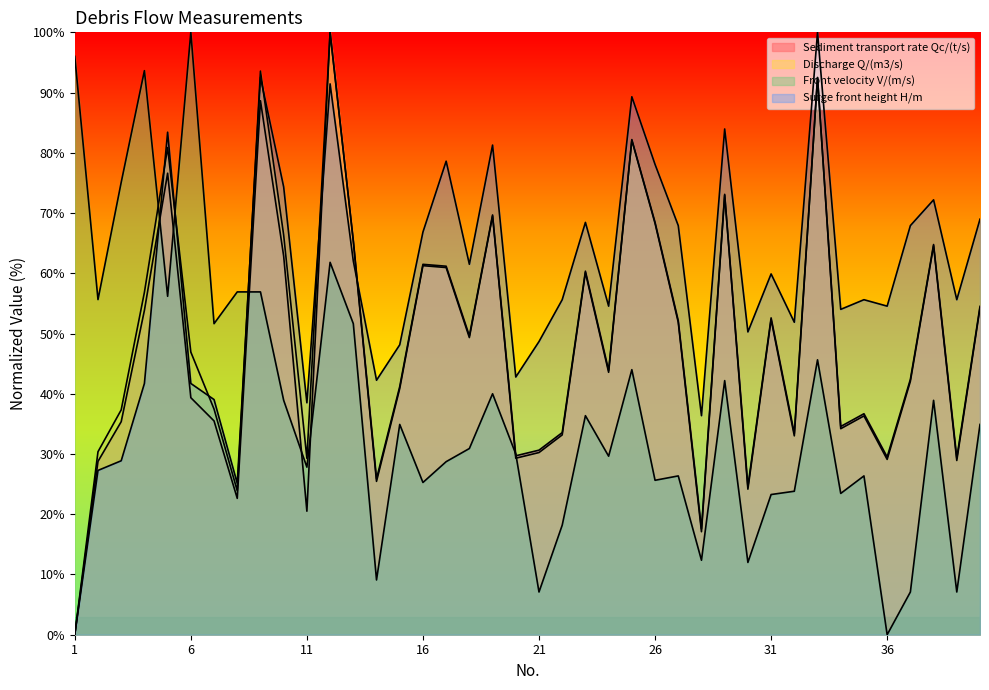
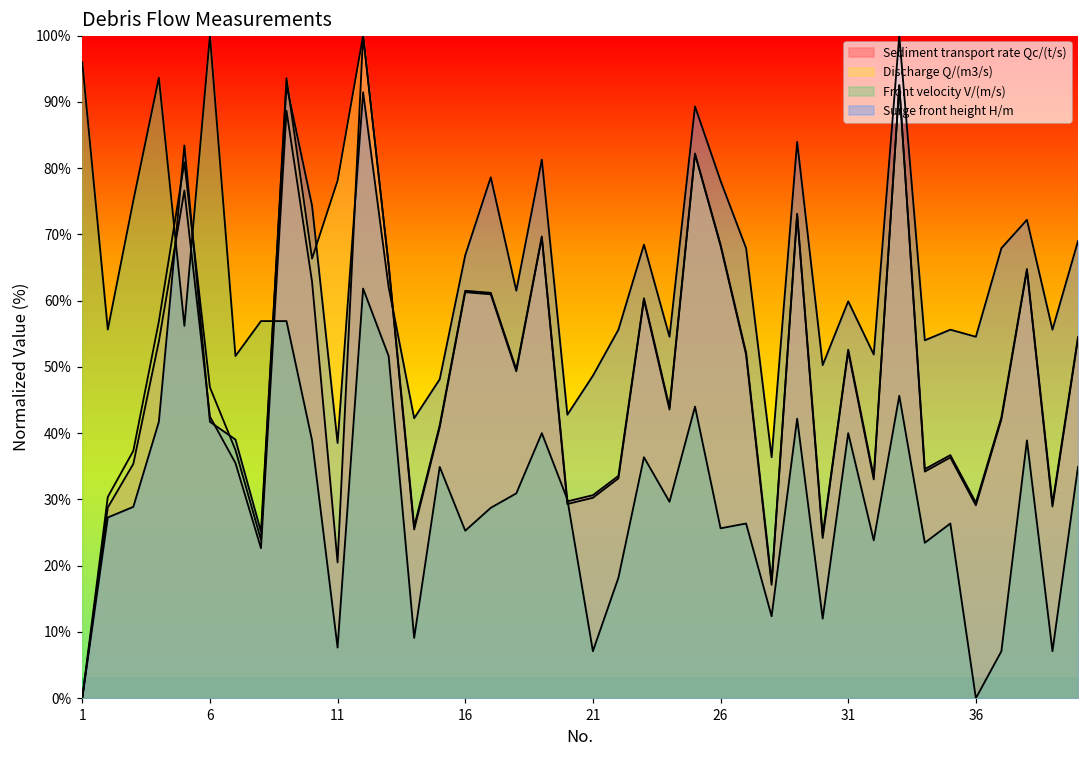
Sediment transport rate Qc/(t/s), 6: 39% -> 42%
Discharge Q/(m3/s), 11: 29% -> 78%
Front velocity V/(m/s), 11: 28% -> 8%
Front velocity V/(m/s), 31: 23% -> 40%
